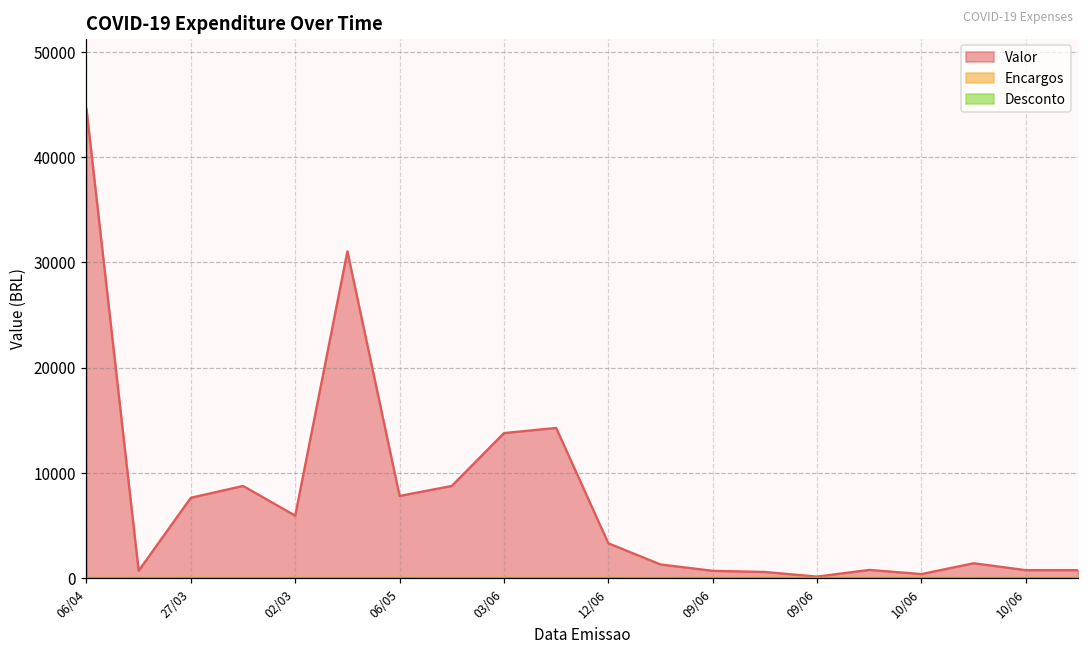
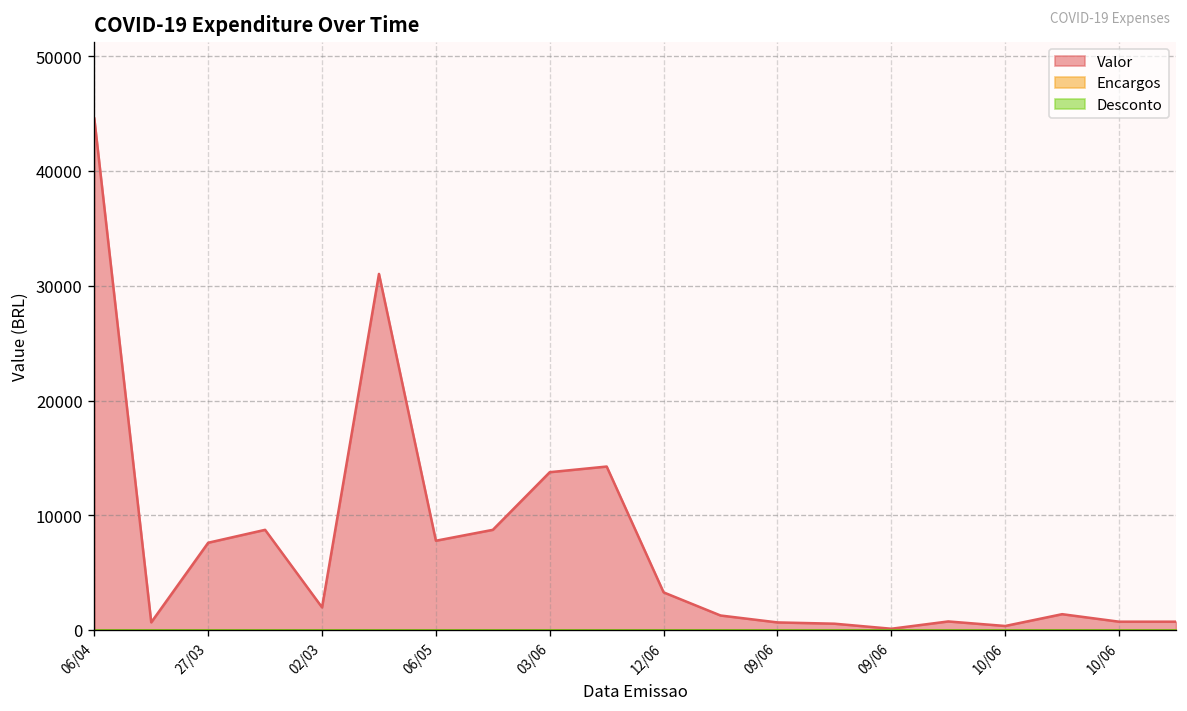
Valor, 02/03: 6000 -> 2000
